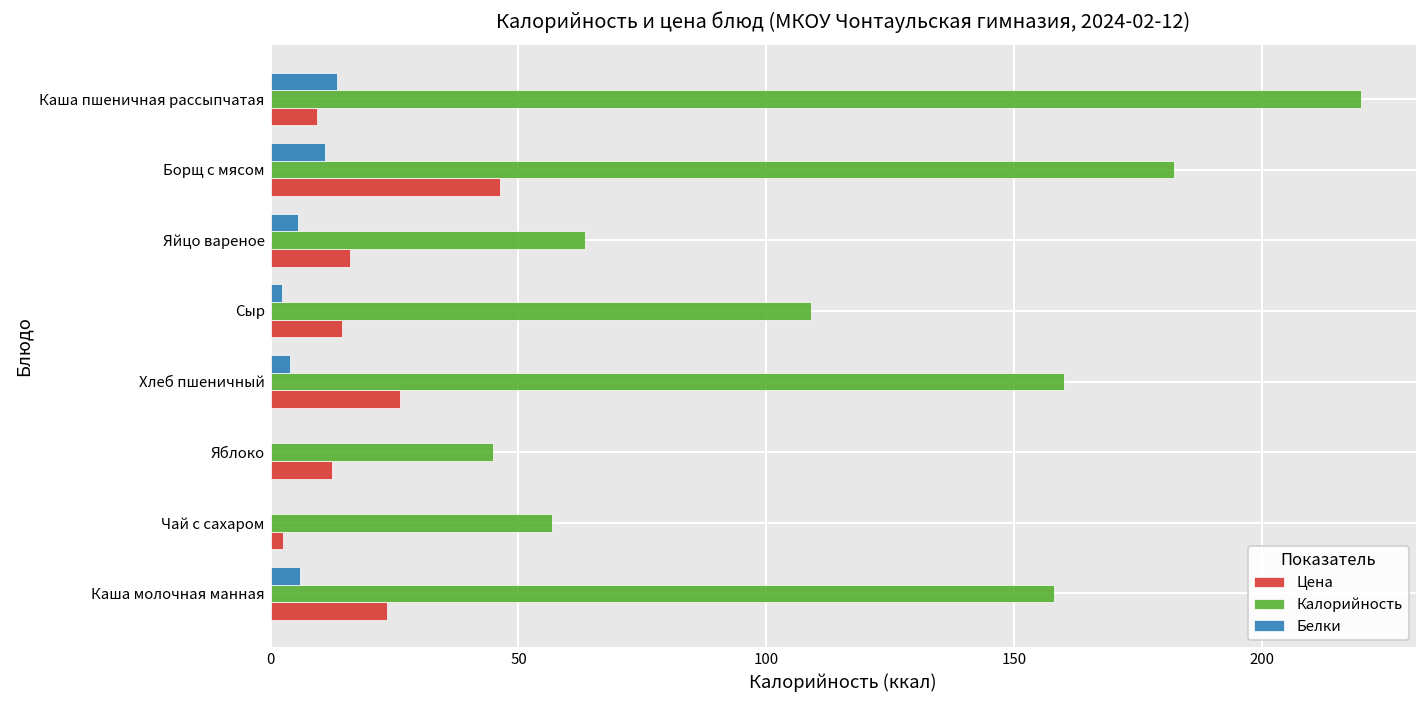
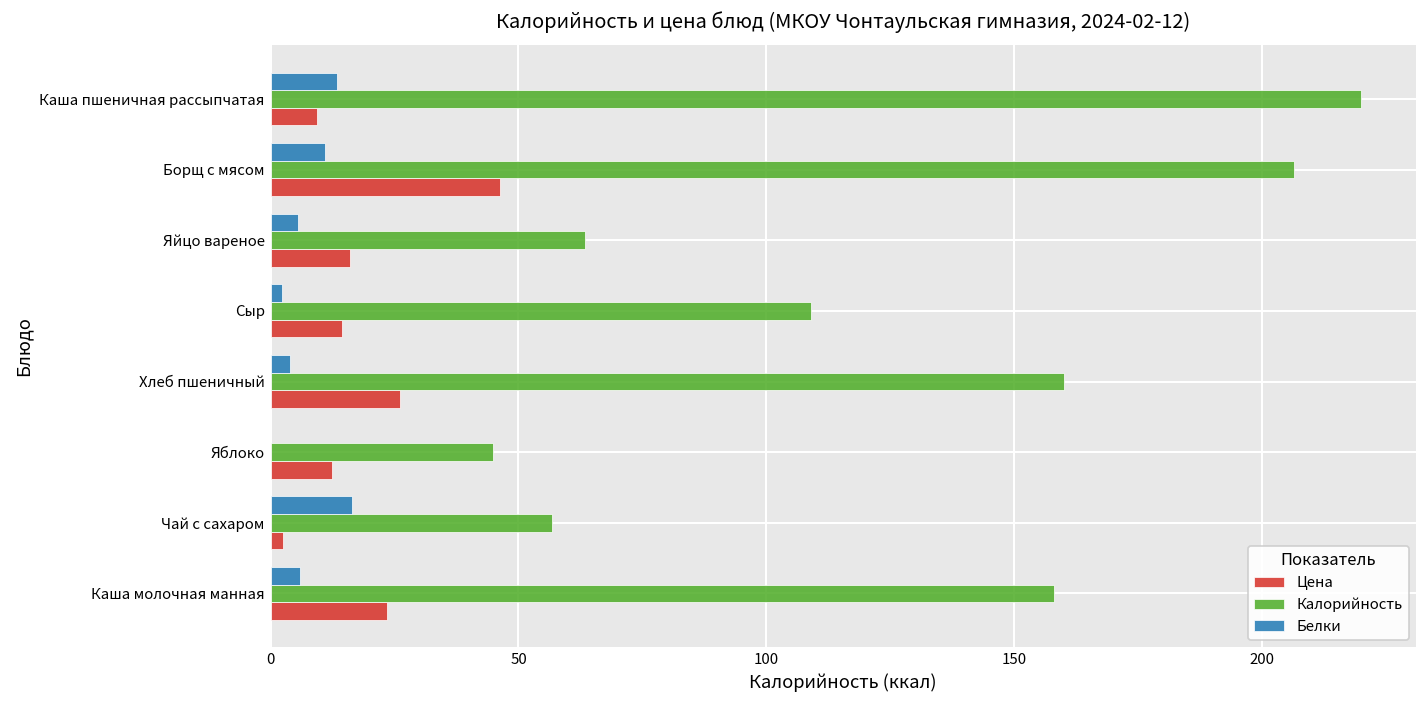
Калорийность, Борщ с мясом: 182 -> 206
Белки, Чай с сахаром: 0 -> 17
